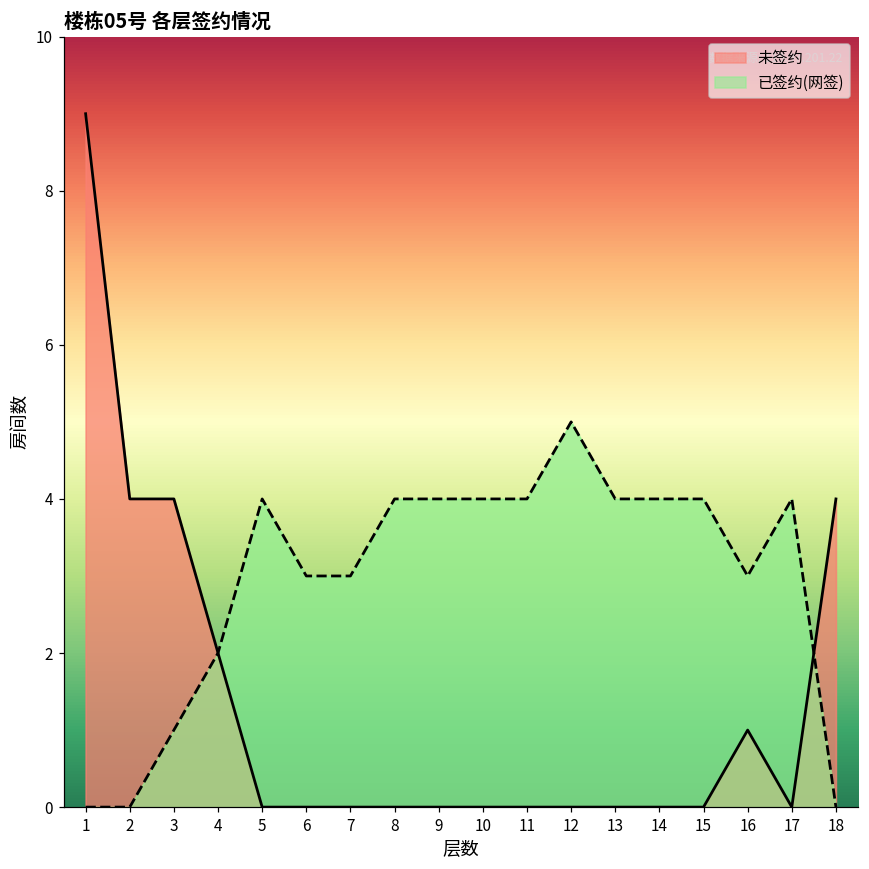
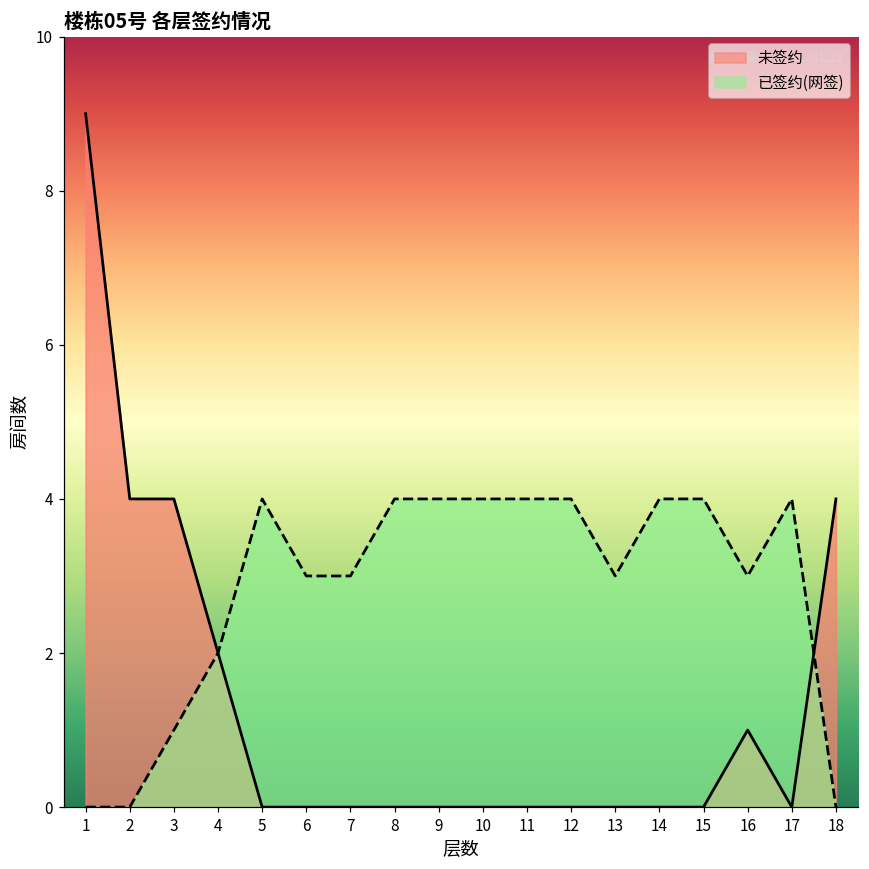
已签约(网签), 12: 5 -> 4
已签约(网签), 13: 4 -> 3
